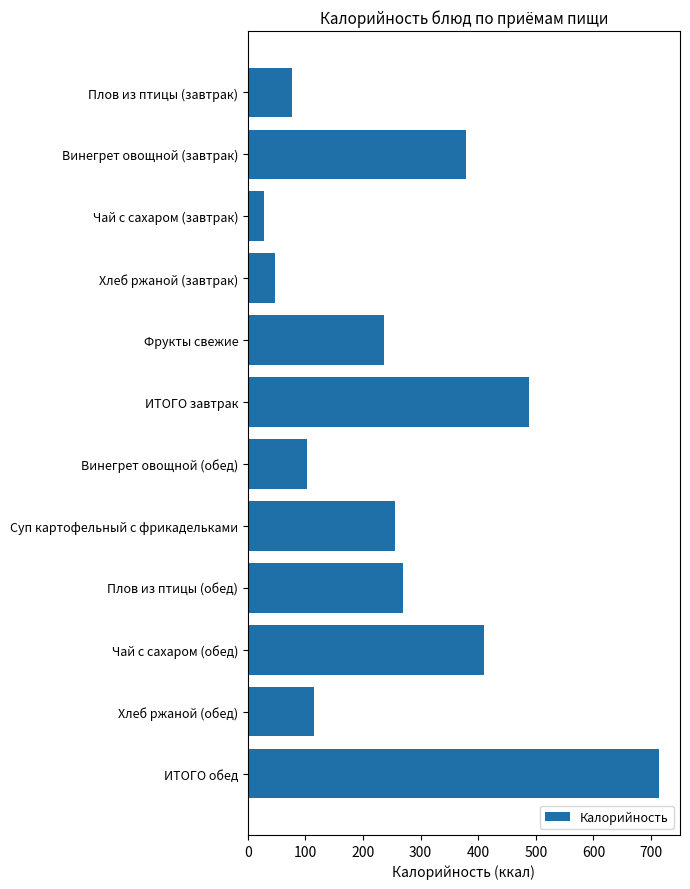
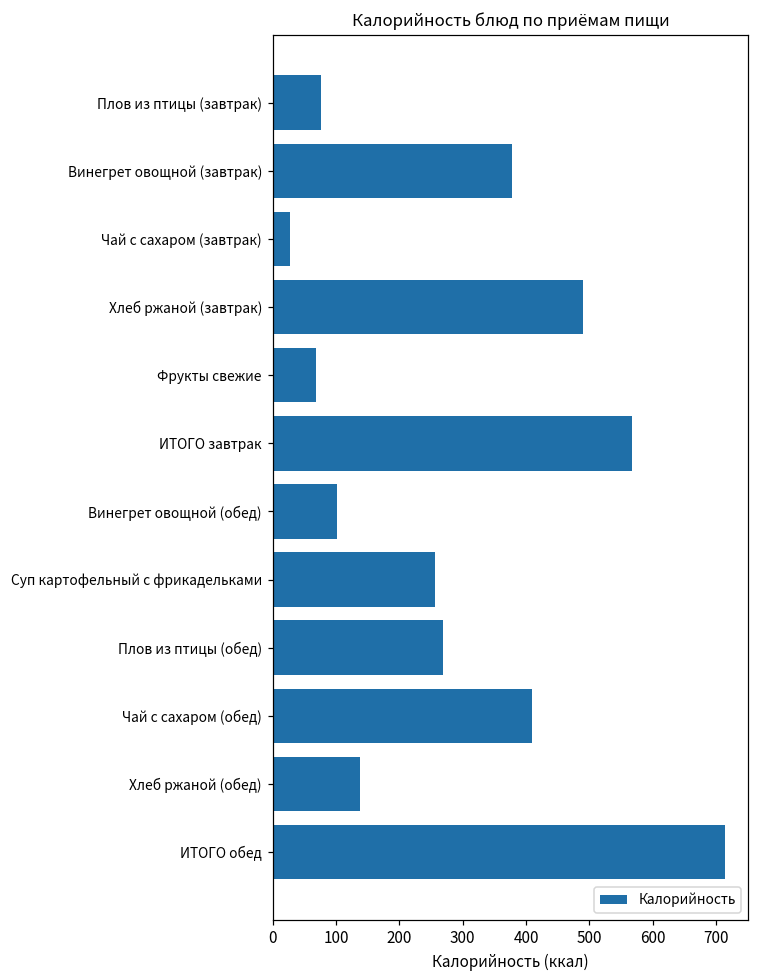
Хлеб ржаной (завтрак): 50 -> 490
Фрукты свежие: 240 -> 70
ИТОГО завтрак: 490 -> 570
Хлеб ржаной (обед): 110 -> 140
